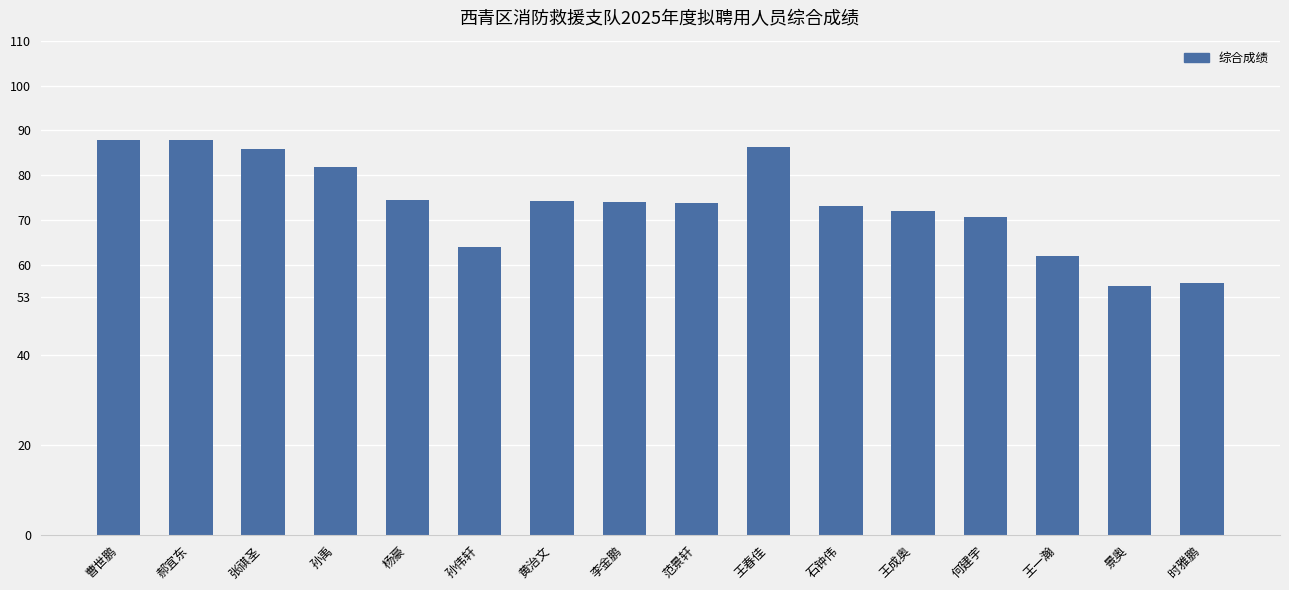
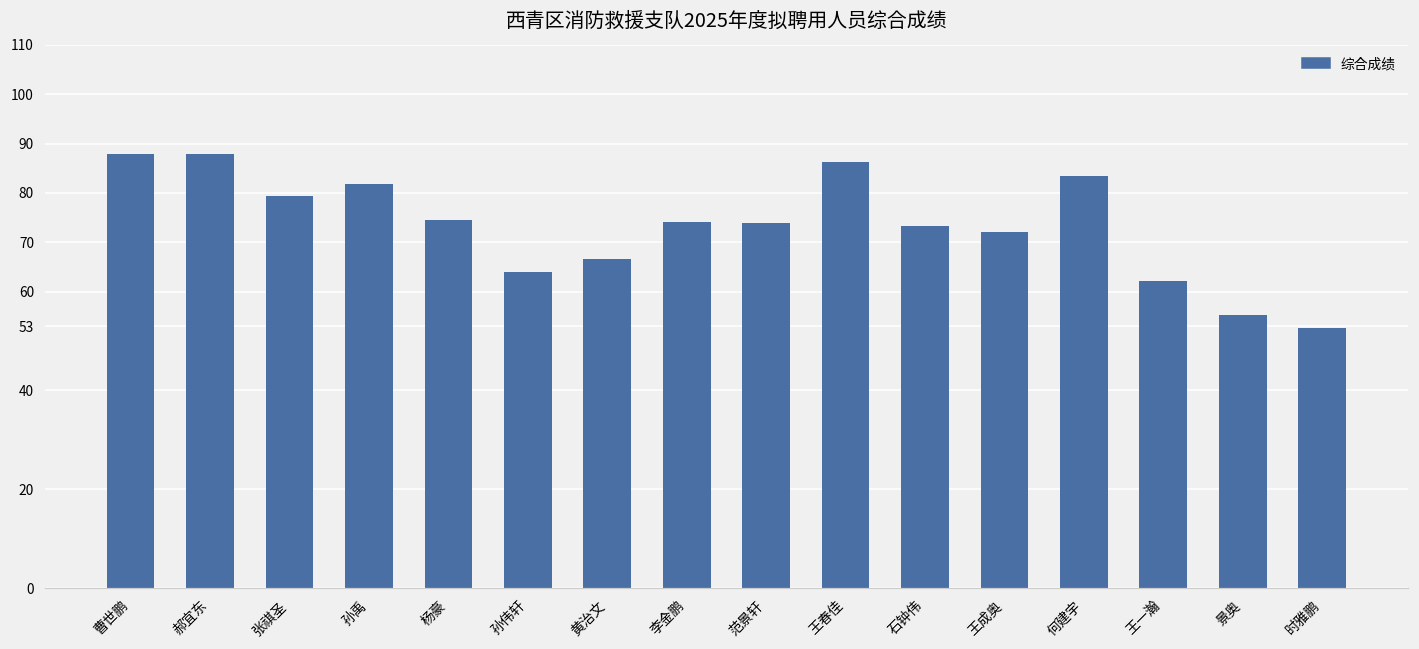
张祺圣: 86 -> 79
黄治文: 74 -> 67
何建宇: 71 -> 84
时雅鹏: 56 -> 53
